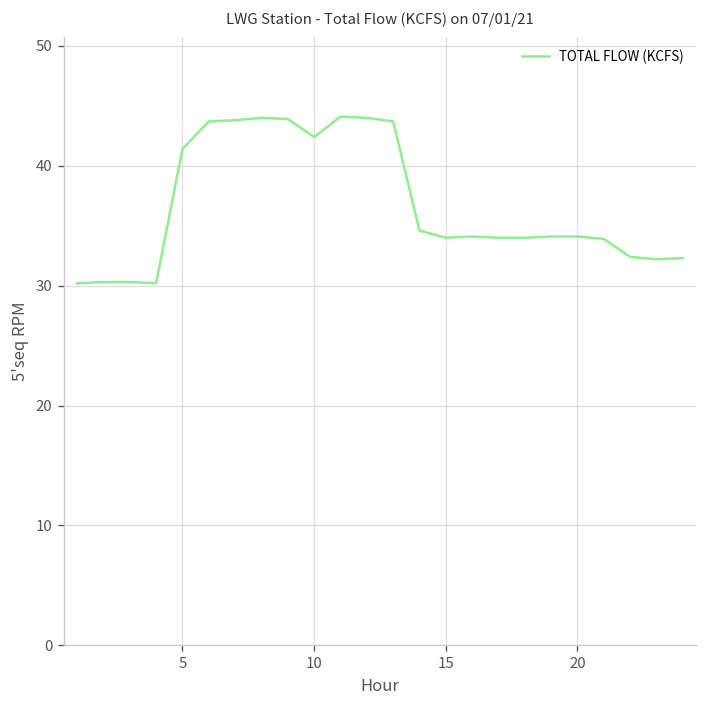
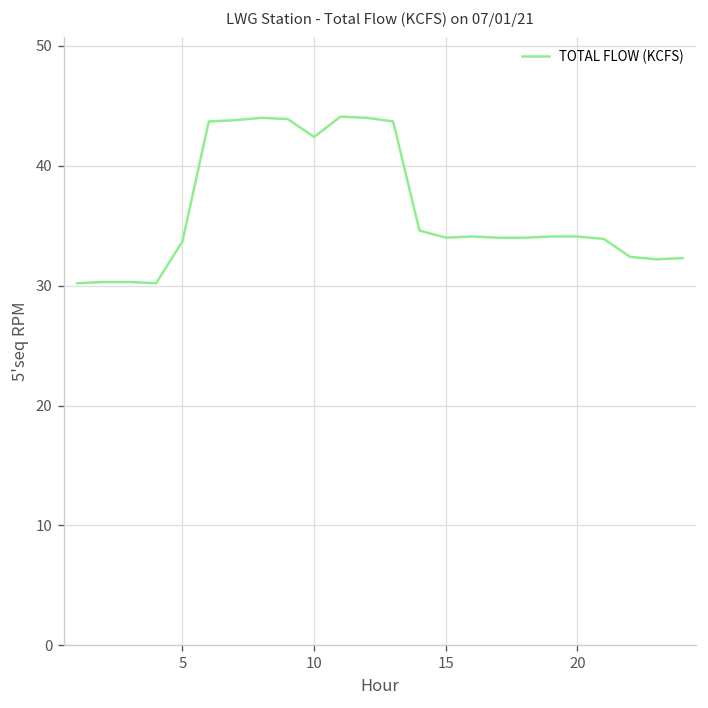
5: 41 -> 34
